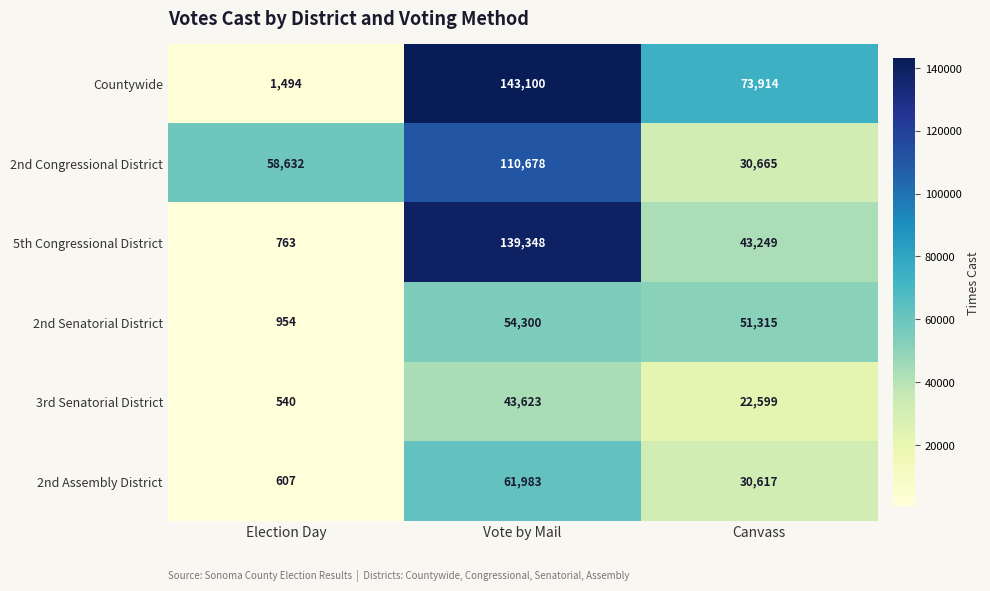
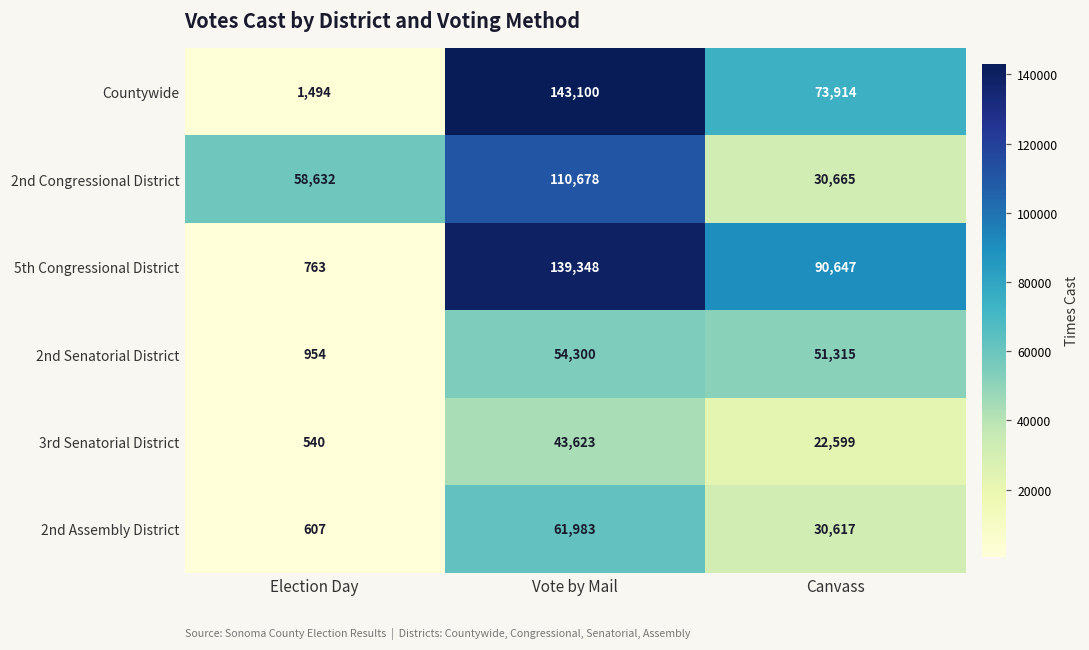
5th Congressional District, Canvass: 43,249 -> 90,647
